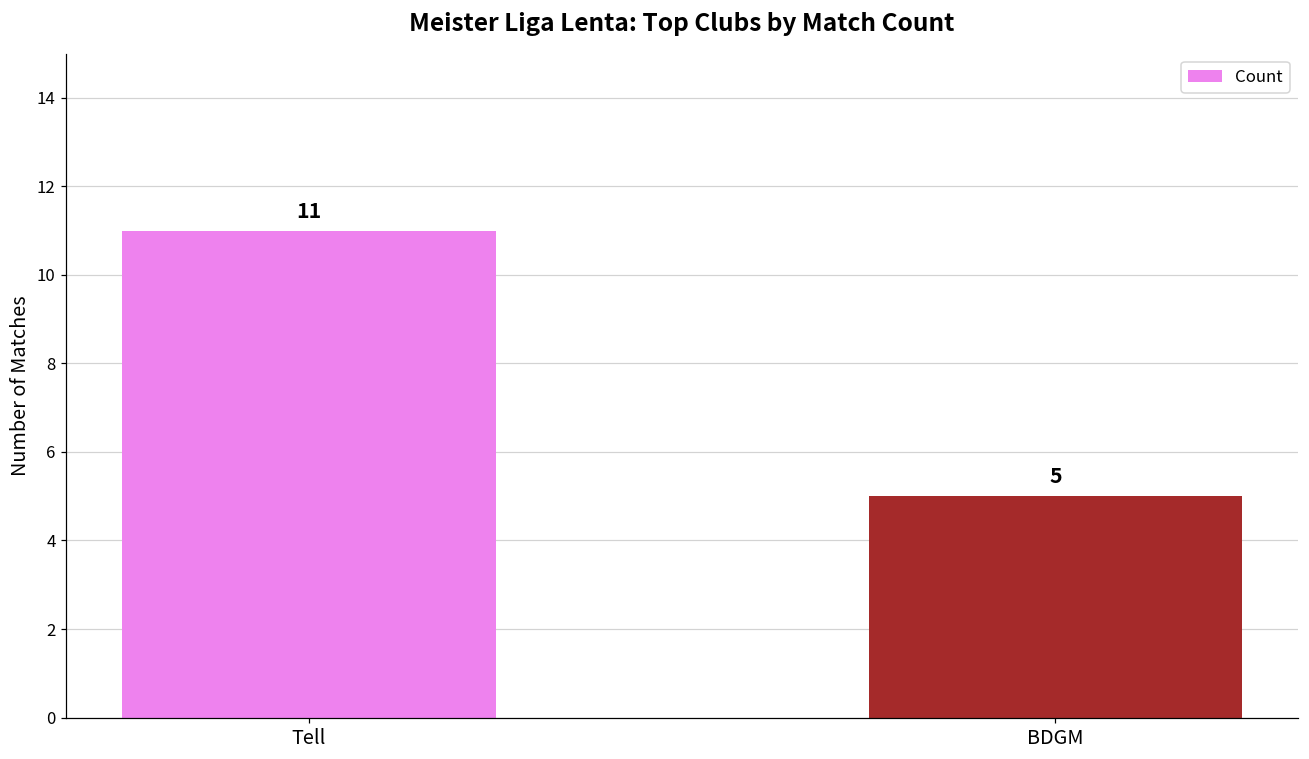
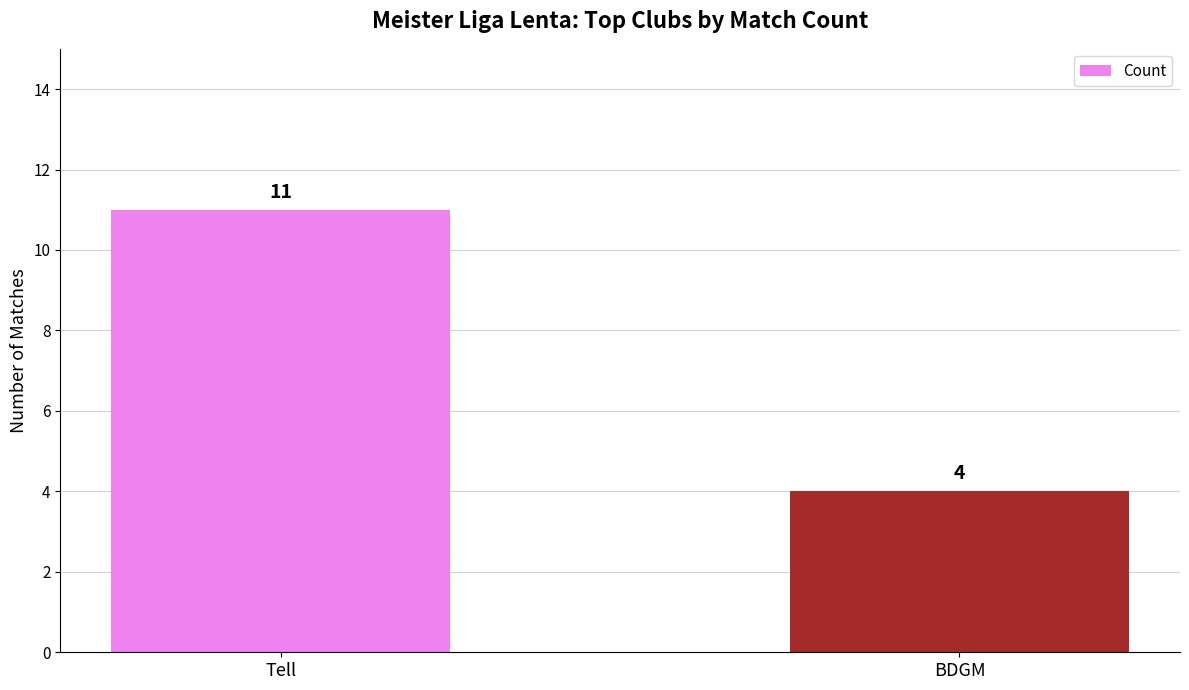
BDGM: 5 -> 4
